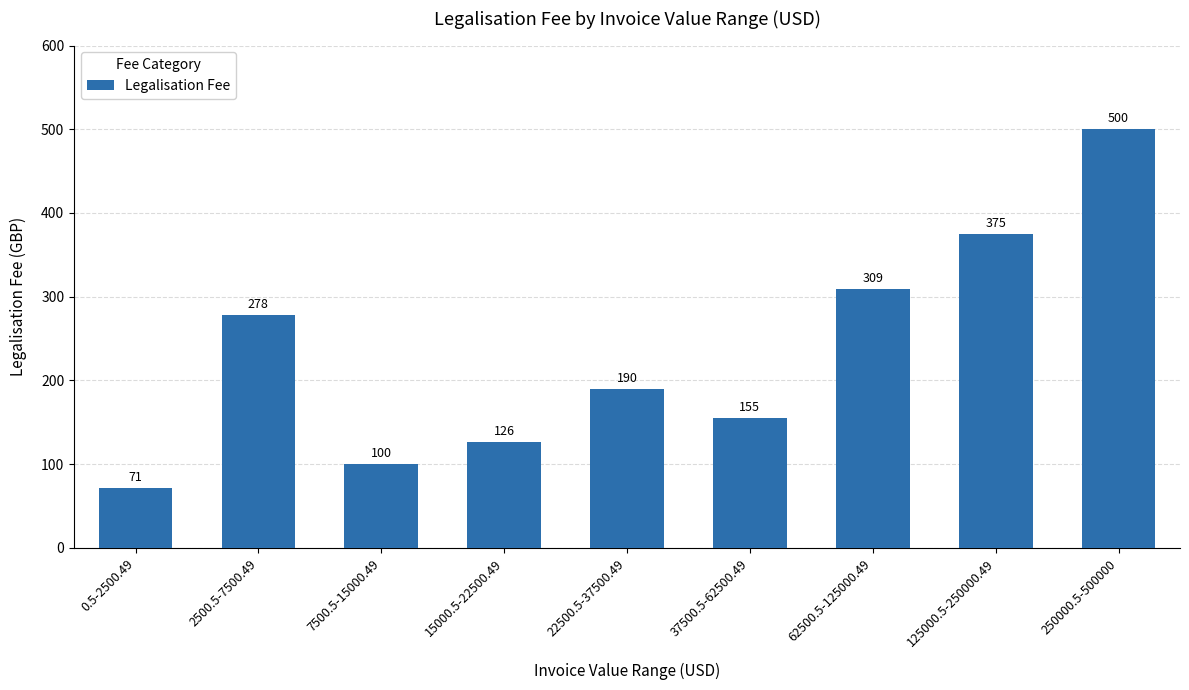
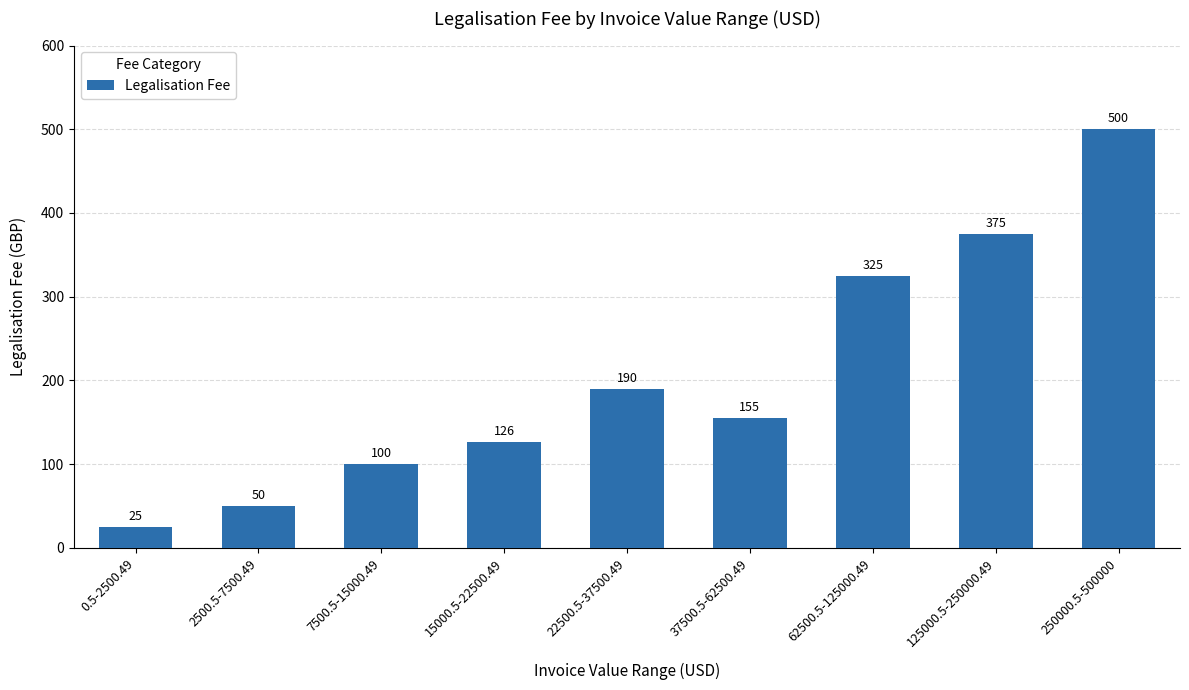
0.5-2500.49: 71 -> 25
2500.5-7500.49: 278 -> 50
62500.5-125000.49: 309 -> 325
